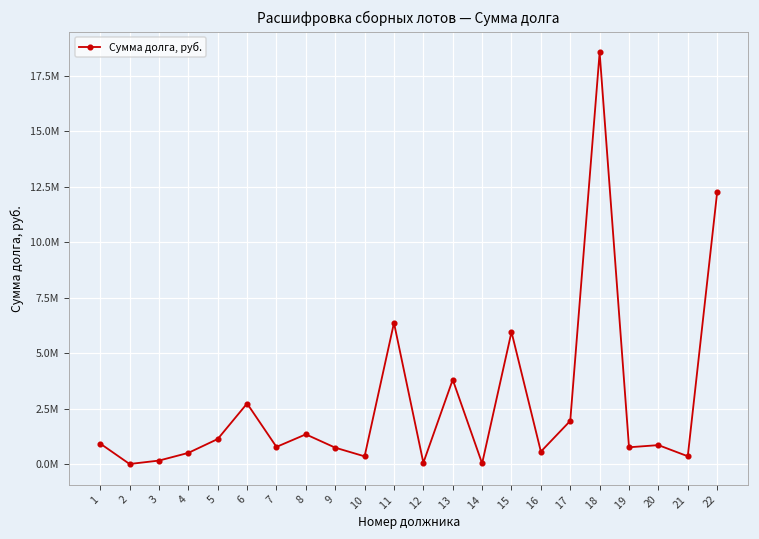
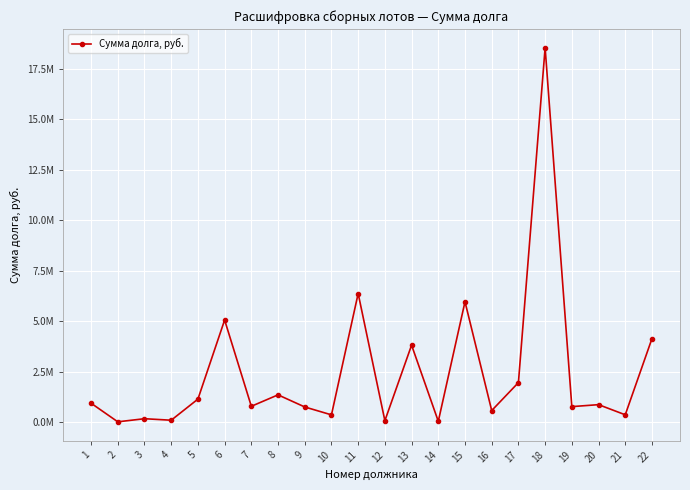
4: 500000 -> 100000
6: 2700000 -> 5100000
22: 12200000 -> 4100000
